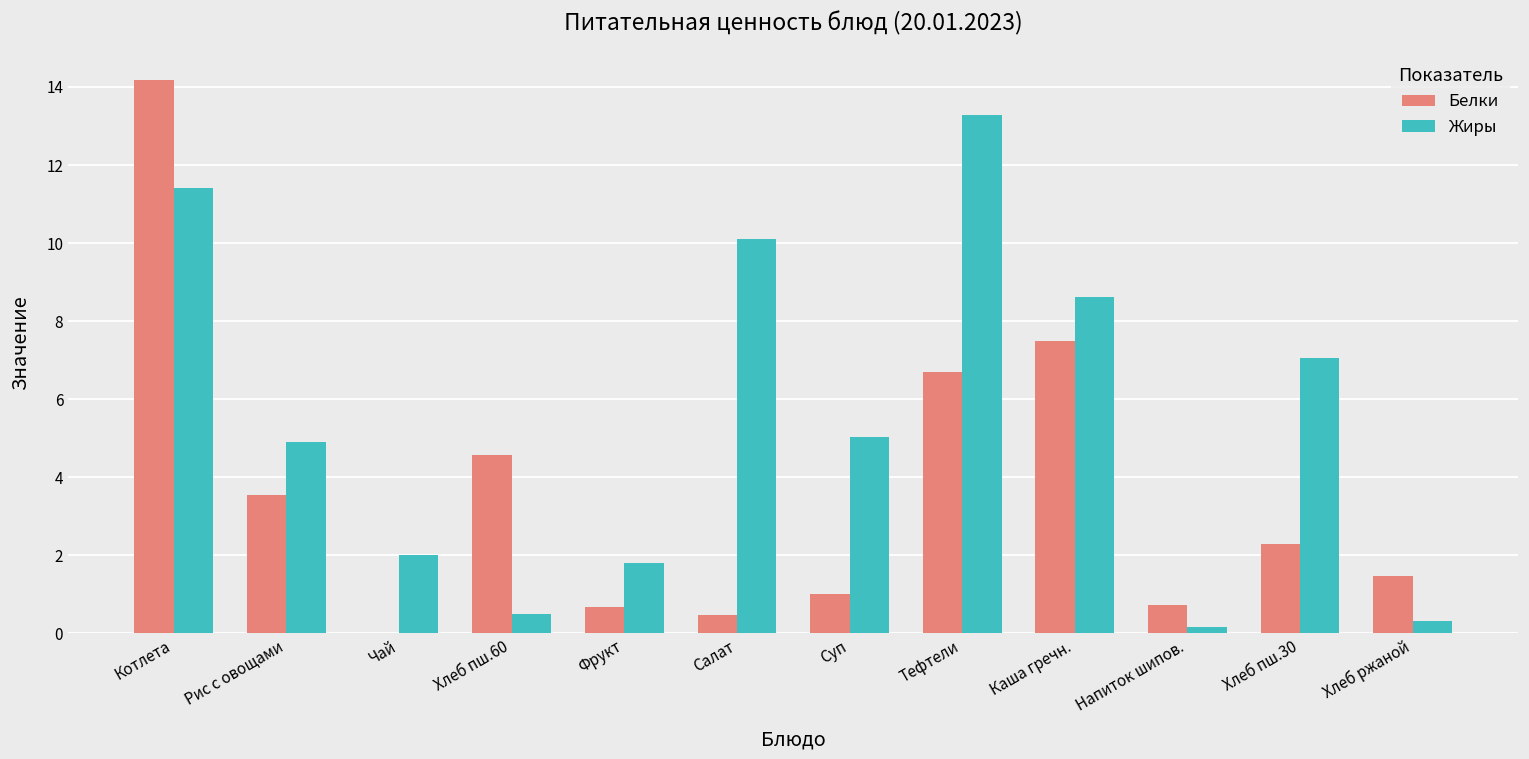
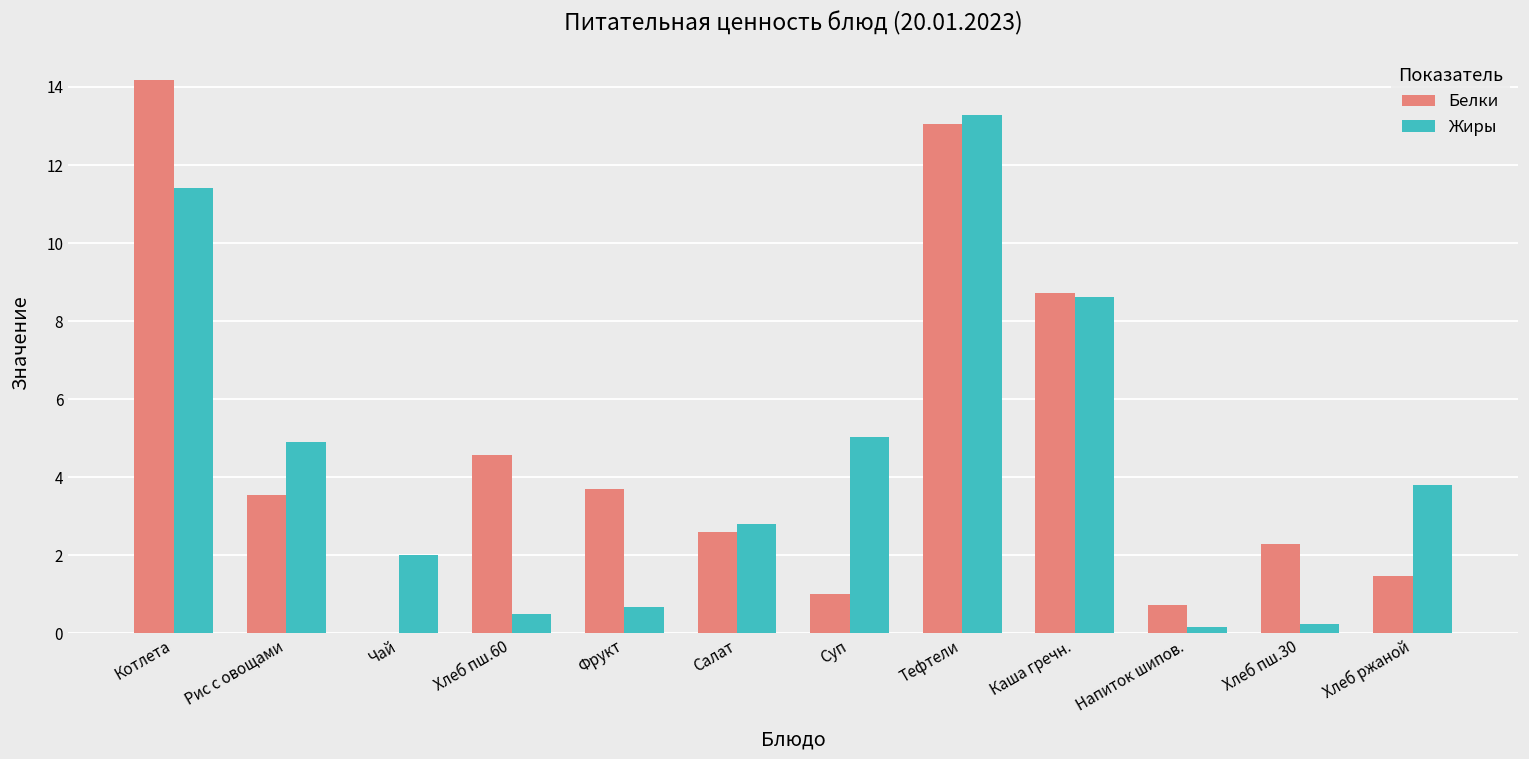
Белки, Фрукт: 0.7 -> 3.7
Жиры, Фрукт: 1.8 -> 0.7
Белки, Салат: 0.5 -> 2.6
Жиры, Салат: 10.1 -> 2.8
Белки, Тефтели: 6.7 -> 13.0
Белки, Каша гречн.: 7.5 -> 8.7
Жиры, Хлеб пш.30: 7.1 -> 0.2
Жиры, Хлеб ржаной: 0.3 -> 3.8
